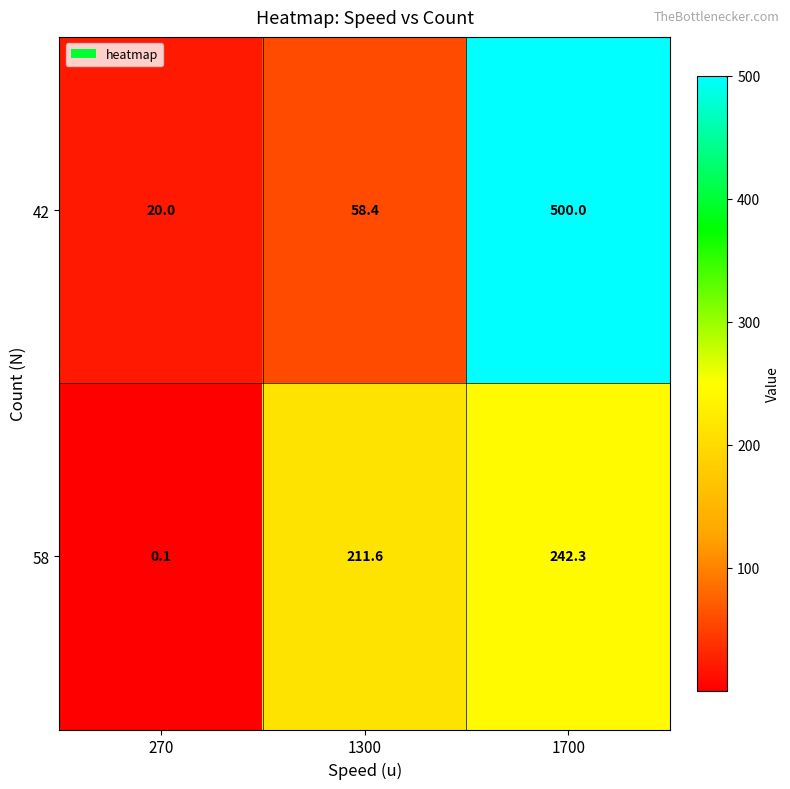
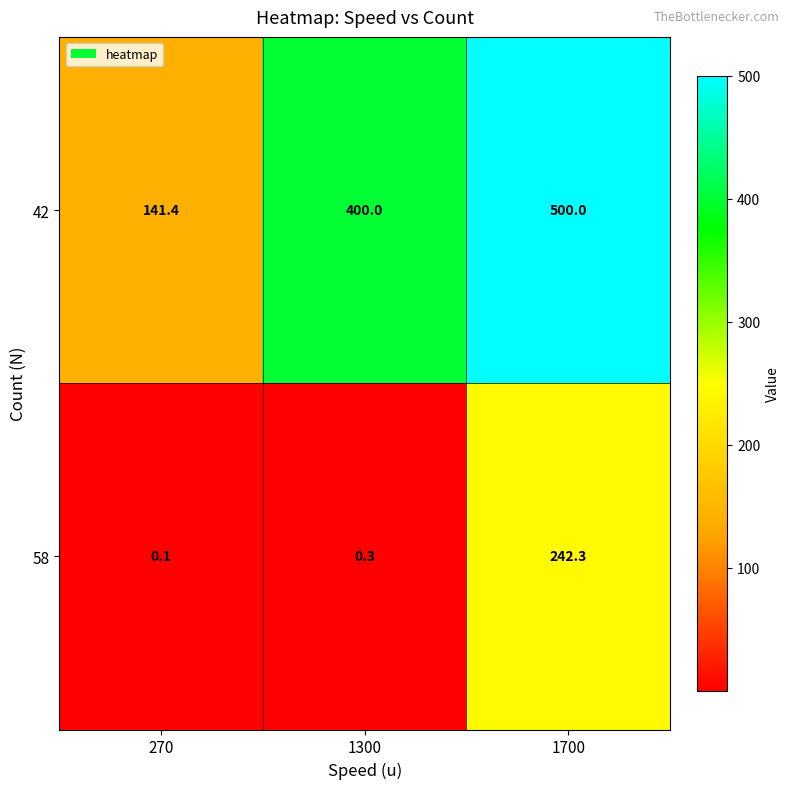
42, 270: 20.0 -> 141.4
42, 1300: 58.4 -> 400.0
58, 1300: 211.6 -> 0.3
